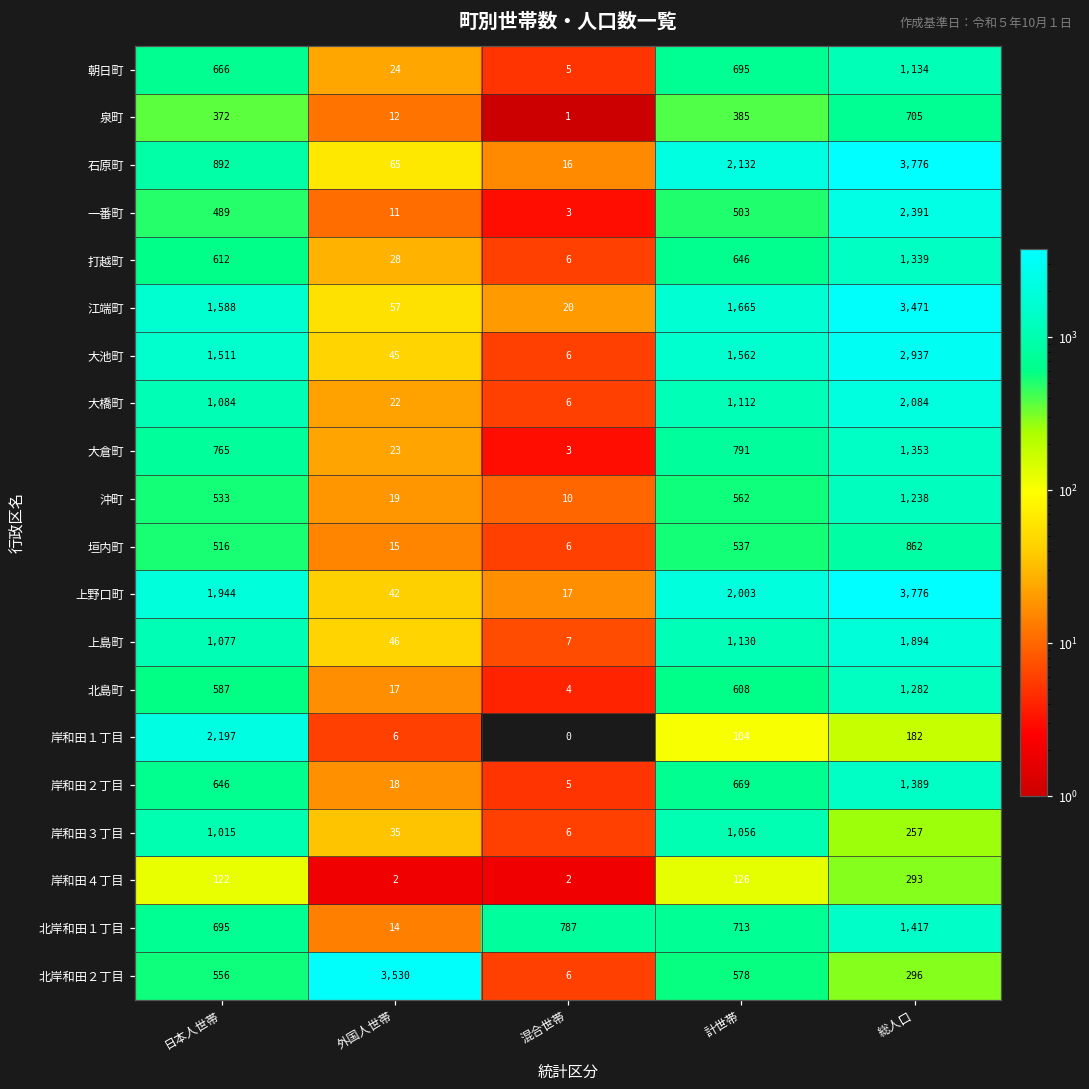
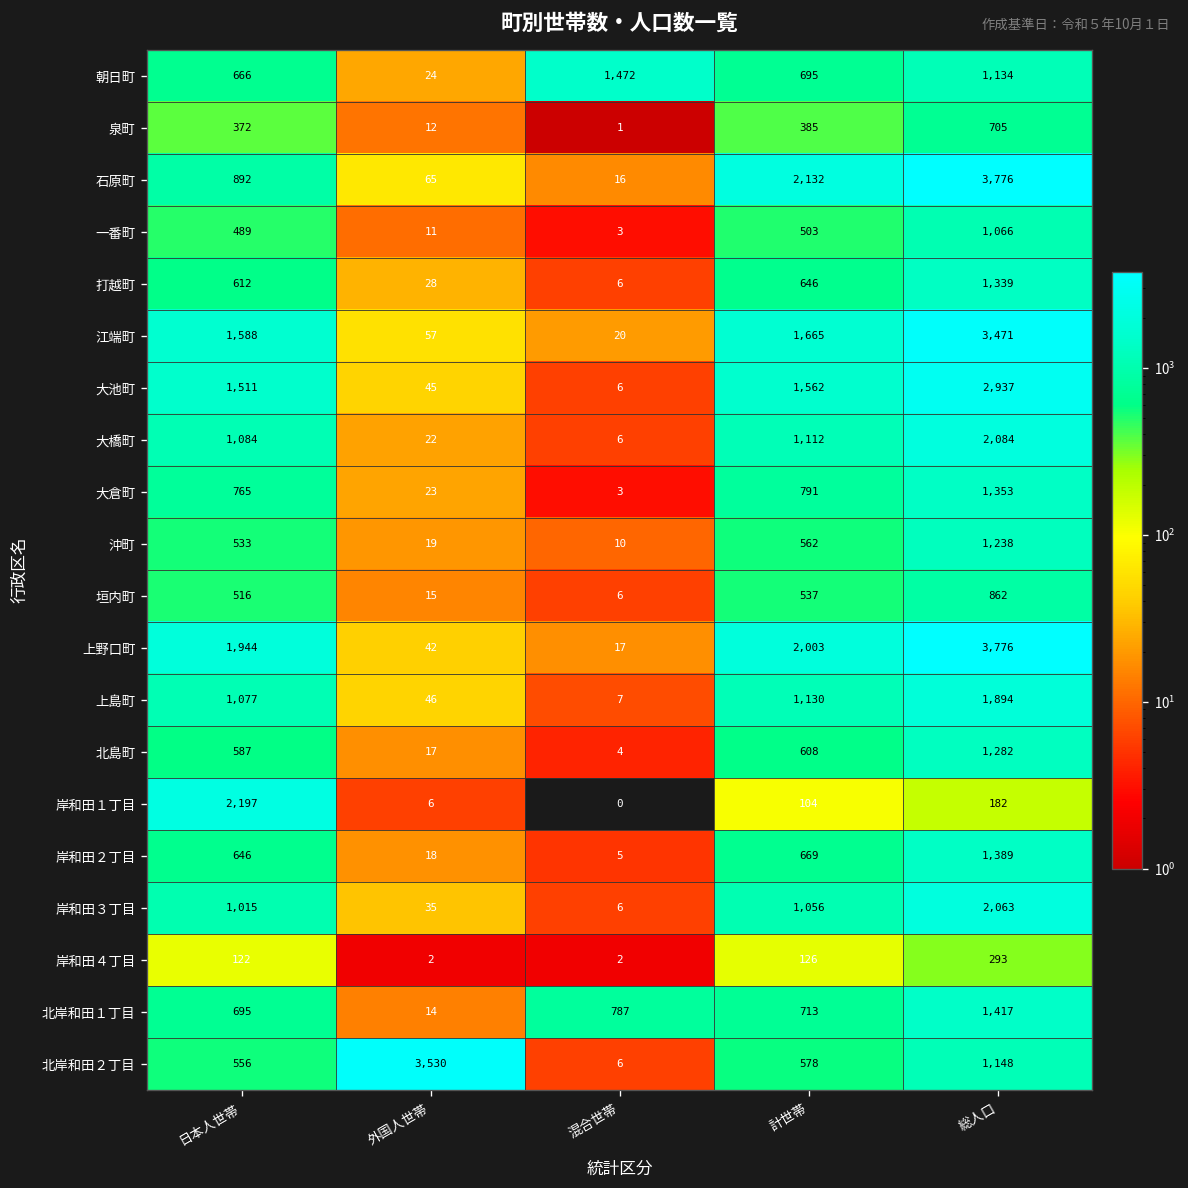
朝日町, 混合世帯: 5 -> 1,472
一番町, 総人口: 2,391 -> 1,066
岸和田３丁目, 総人口: 257 -> 2,063
北岸和田２丁目, 総人口: 296 -> 1,148
